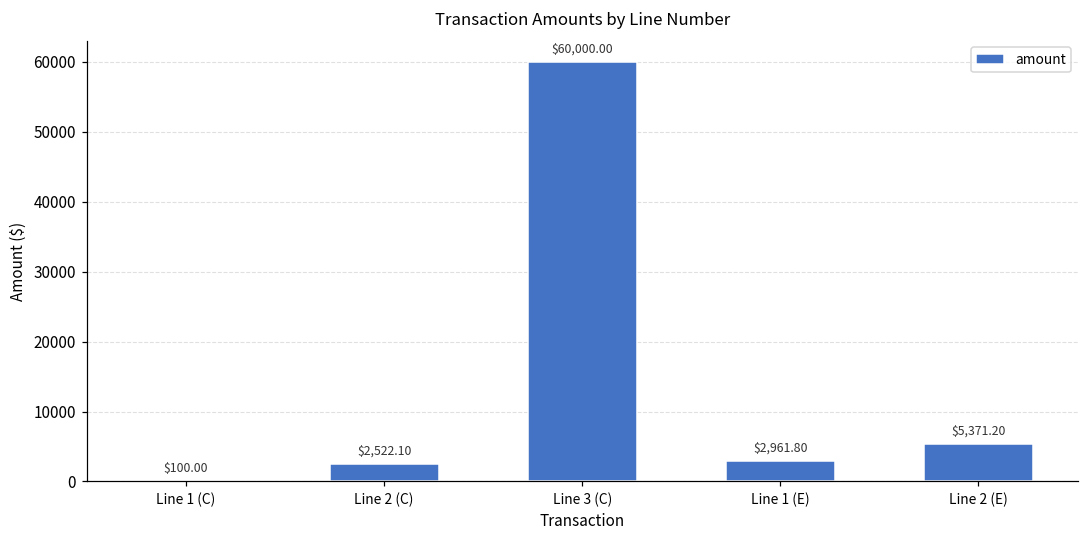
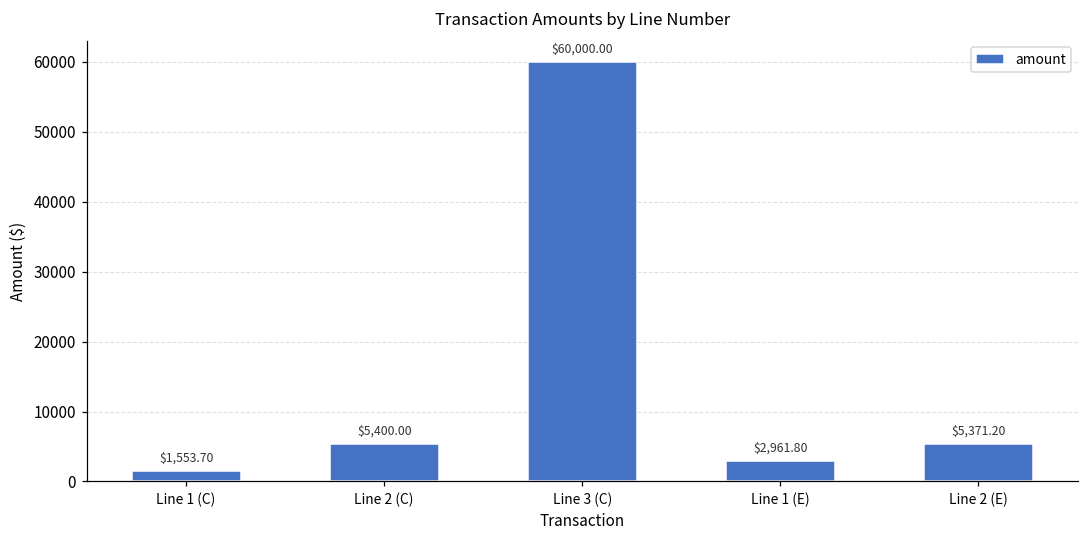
Line 1 (C): $100.00 -> $1,553.70
Line 2 (C): $2,522.10 -> $5,400.00
